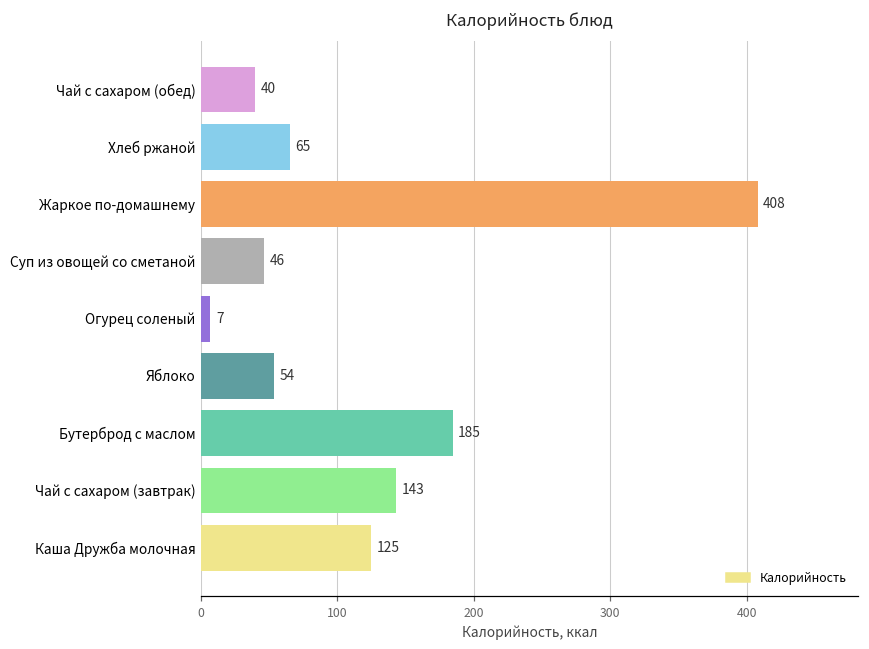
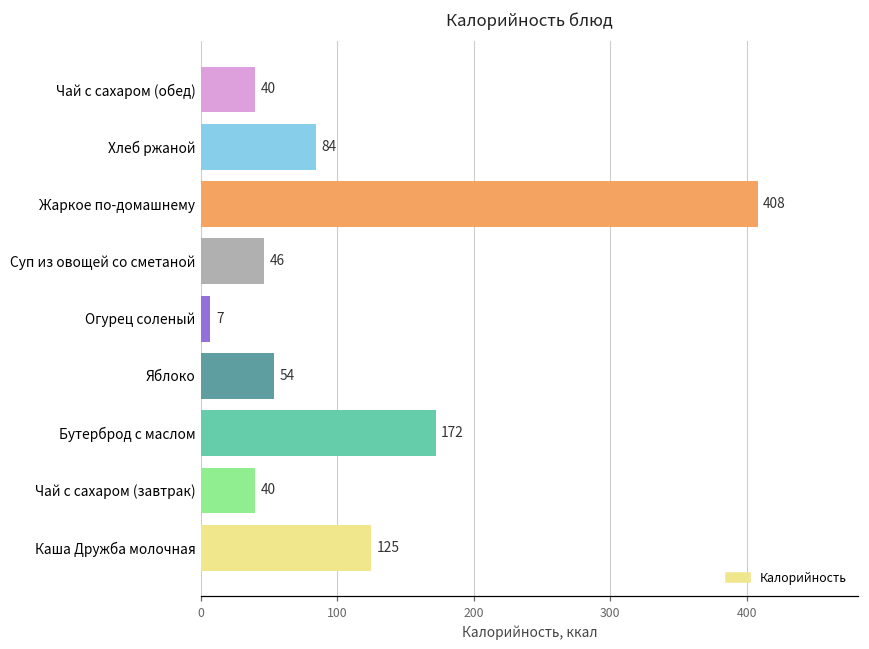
Хлеб ржаной: 65 -> 84
Бутерброд с маслом: 185 -> 172
Чай с сахаром (завтрак): 143 -> 40
